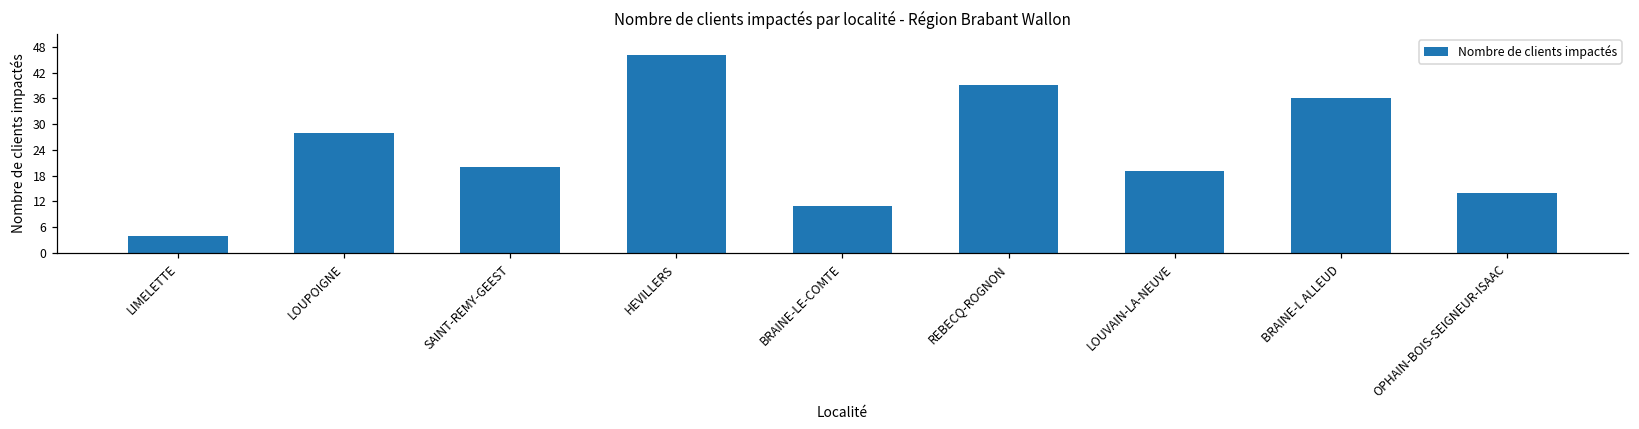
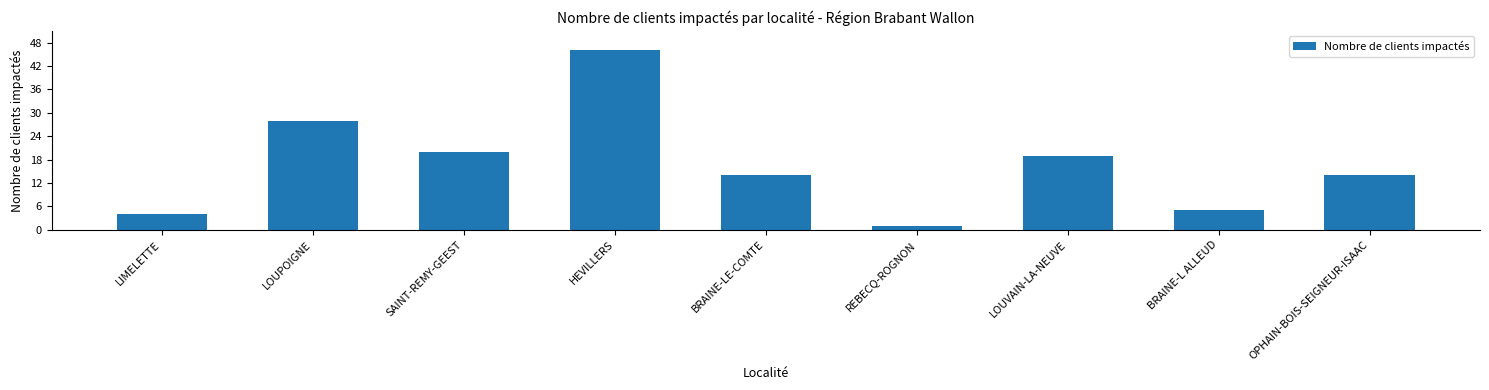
BRAINE-LE-COMTE: 11 -> 14
REBECQ-ROGNON: 39 -> 1
BRAINE-L ALLEUD: 36 -> 5
